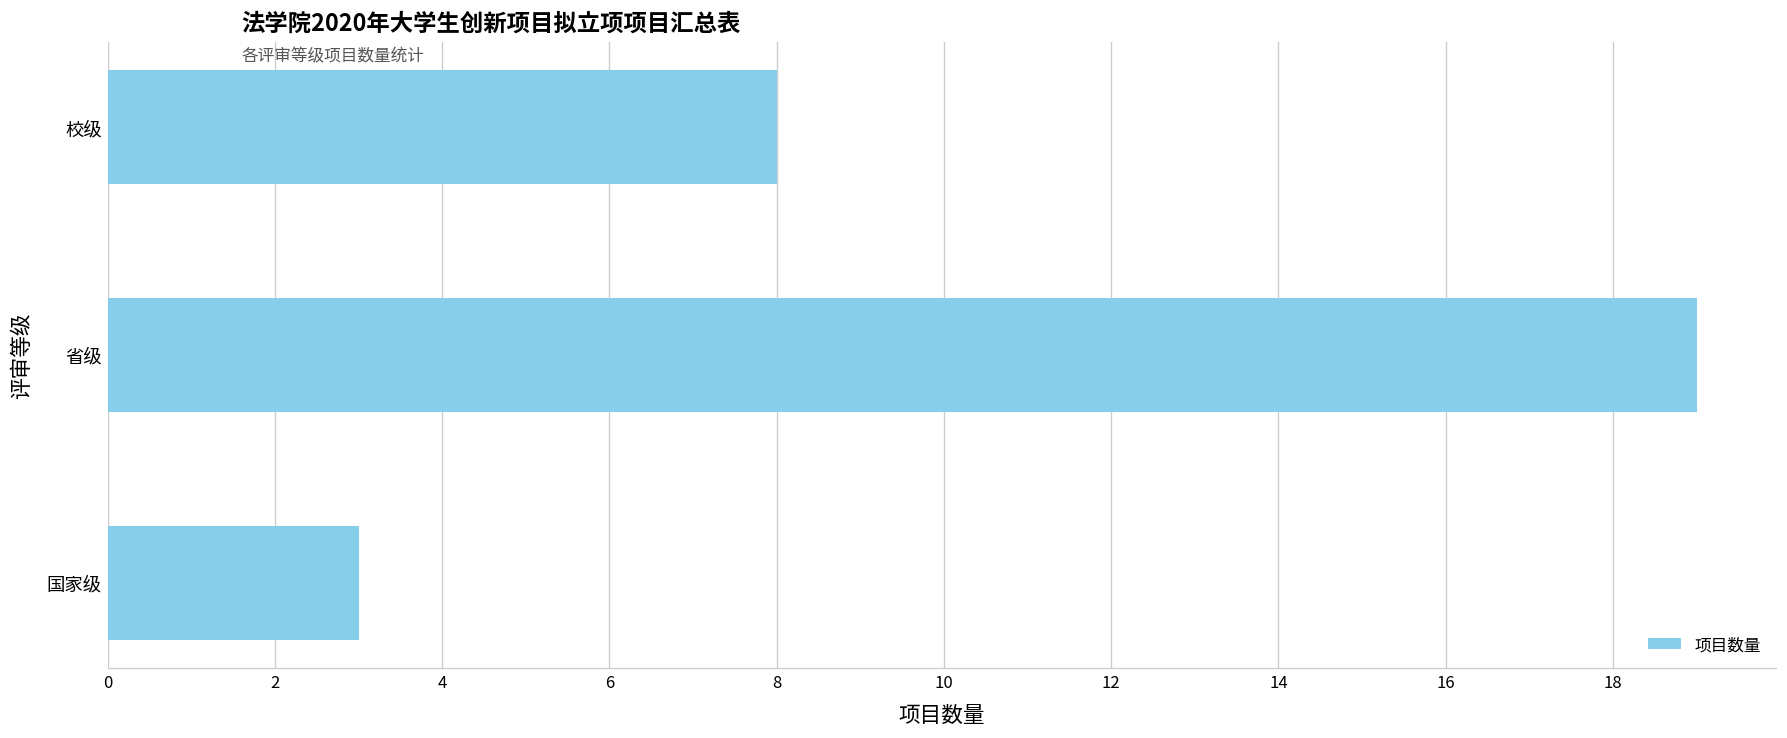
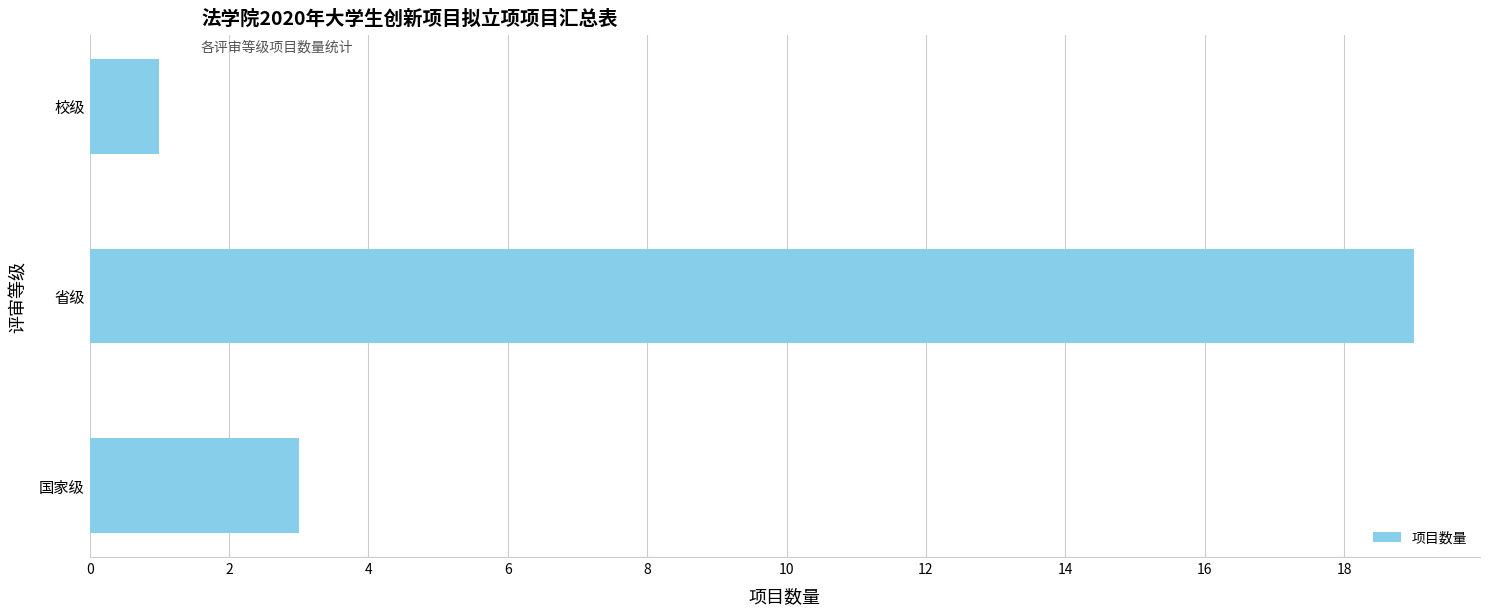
校级: 8 -> 1
